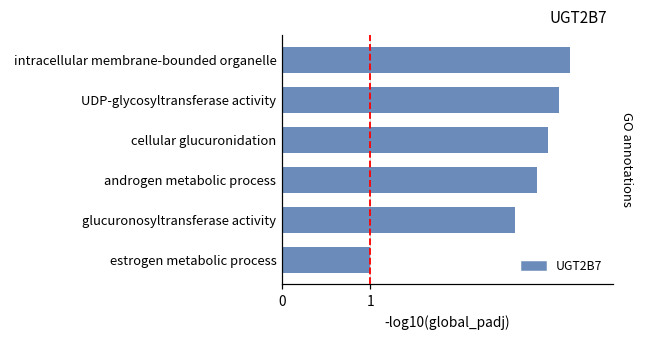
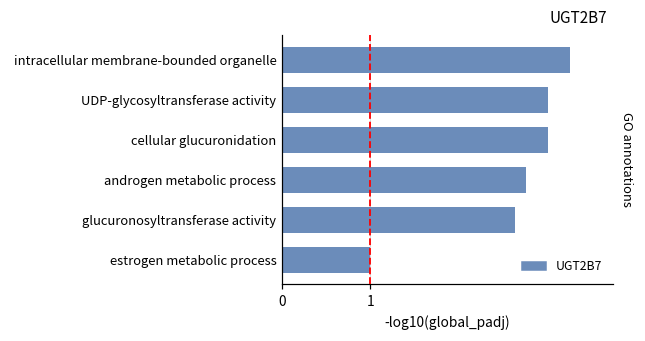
UDP-glycosyltransferase activity: 3.1 -> 3.0
androgen metabolic process: 2.9 -> 2.8
